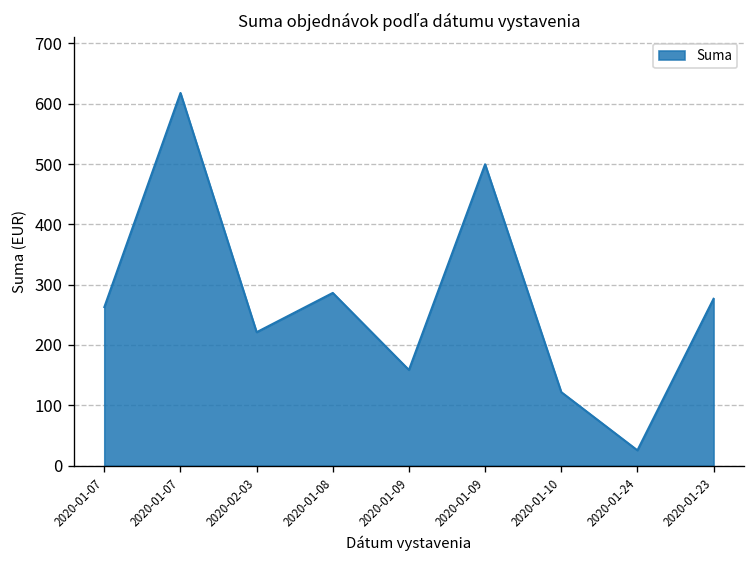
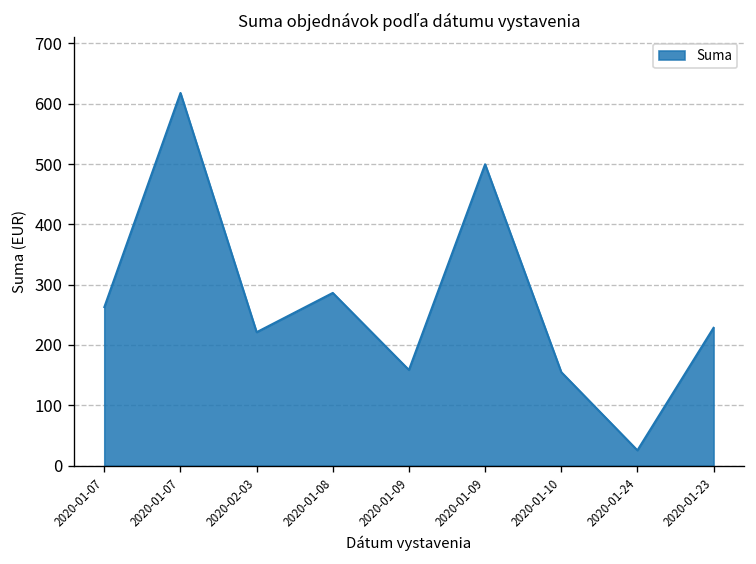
2020-01-10: 120 -> 160
2020-01-23: 280 -> 230
